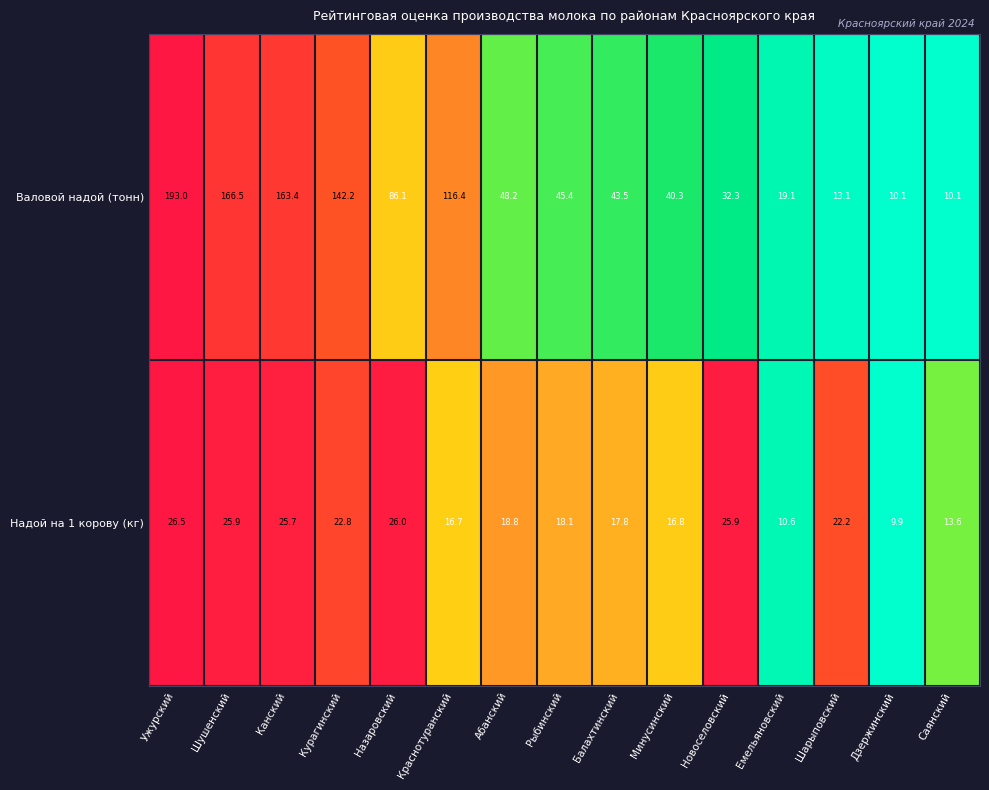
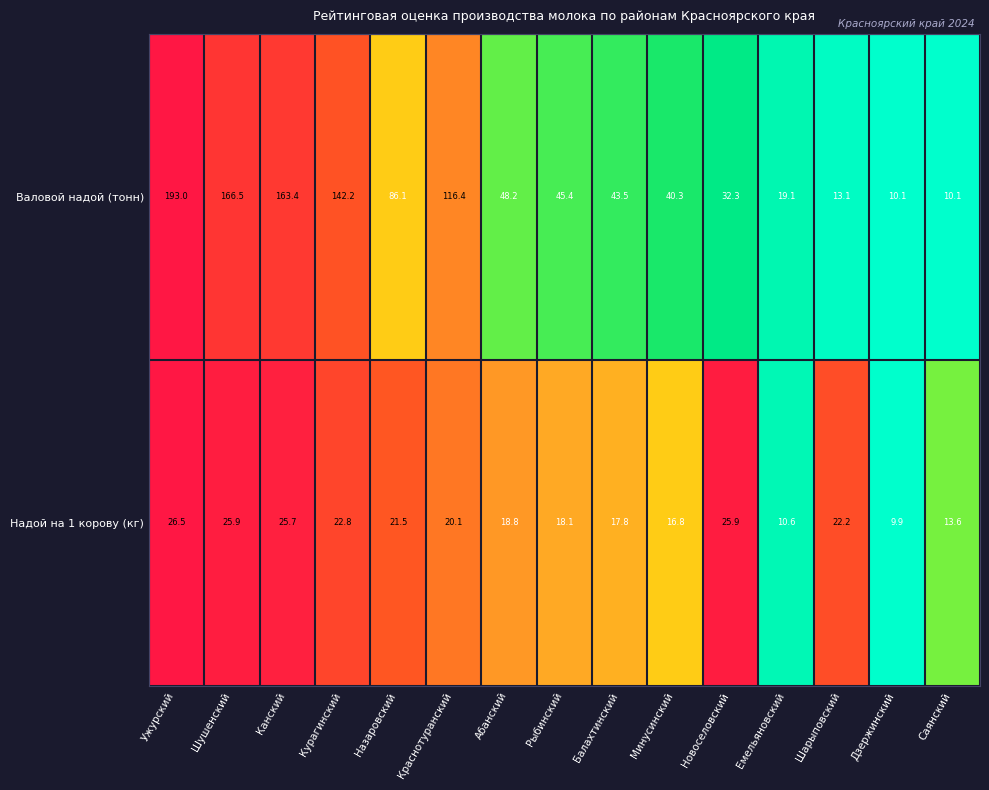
Надой на 1 корову (кг), Назаровский: 26.0 -> 21.5
Надой на 1 корову (кг), Краснотуранский: 16.7 -> 20.1
